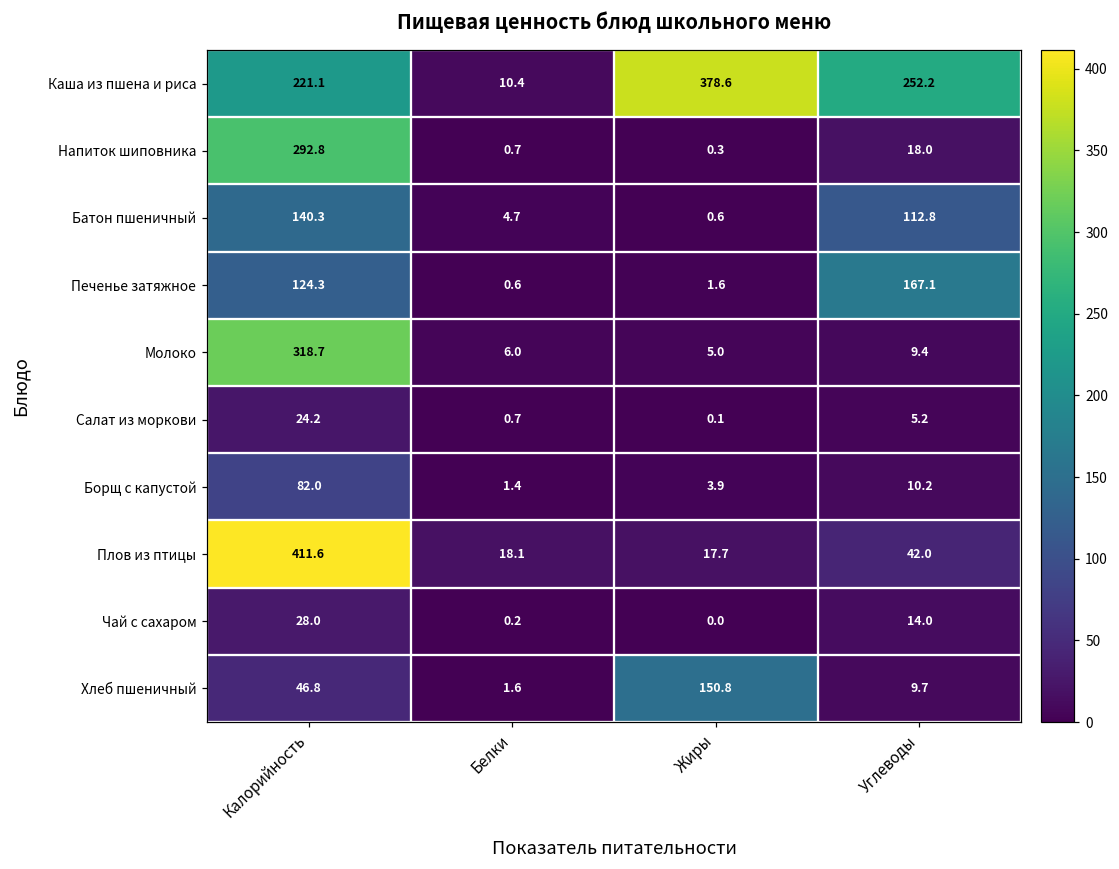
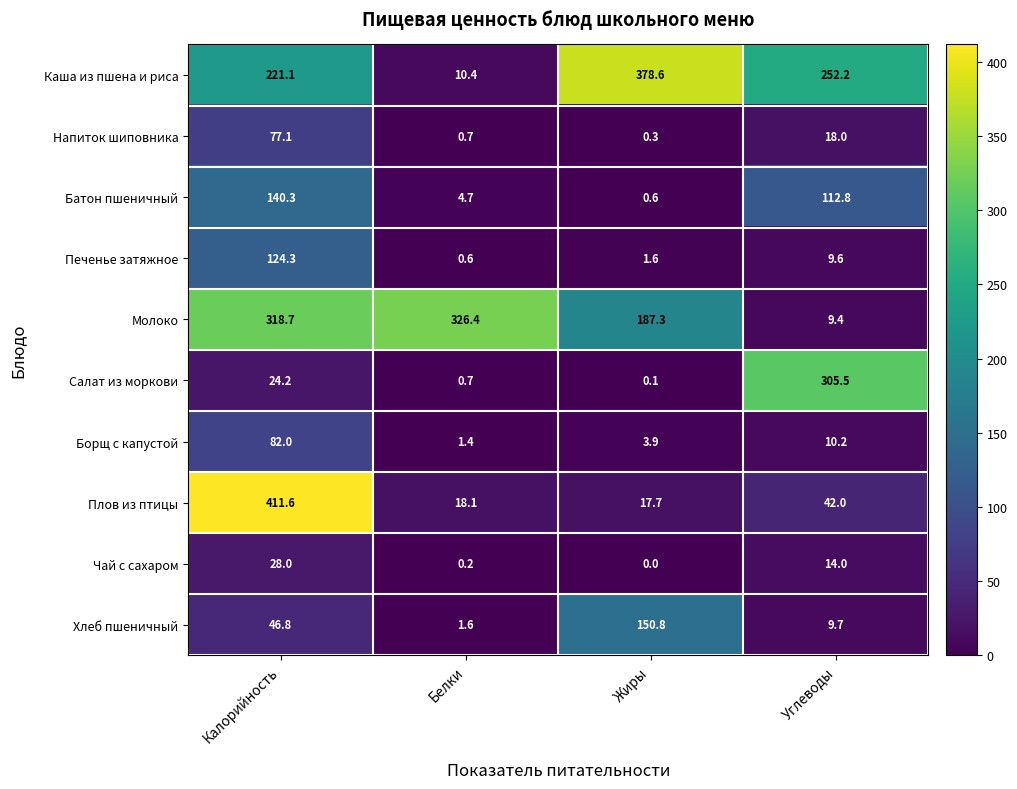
Напиток шиповника, Калорийность: 292.8 -> 77.1
Печенье затяжное, Углеводы: 167.1 -> 9.6
Молоко, Белки: 6.0 -> 326.4
Молоко, Жиры: 5.0 -> 187.3
Салат из моркови, Углеводы: 5.2 -> 305.5
